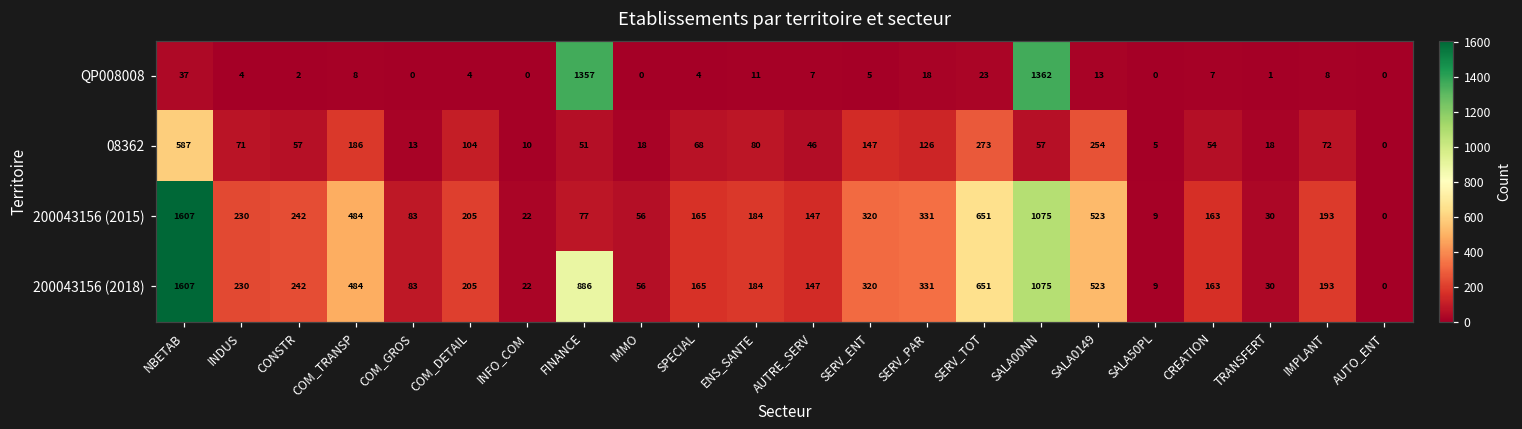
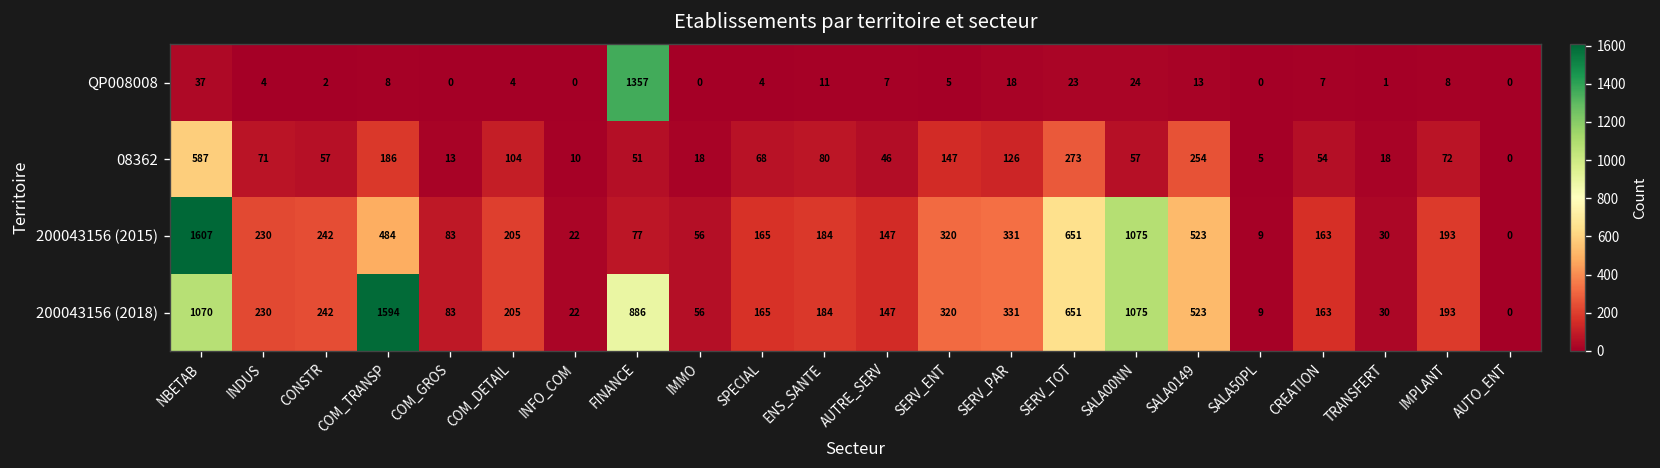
QP008008, SALA00NN: 1362 -> 24
200043156 (2018), NBETAB: 1607 -> 1070
200043156 (2018), COM_TRANSP: 484 -> 1594
